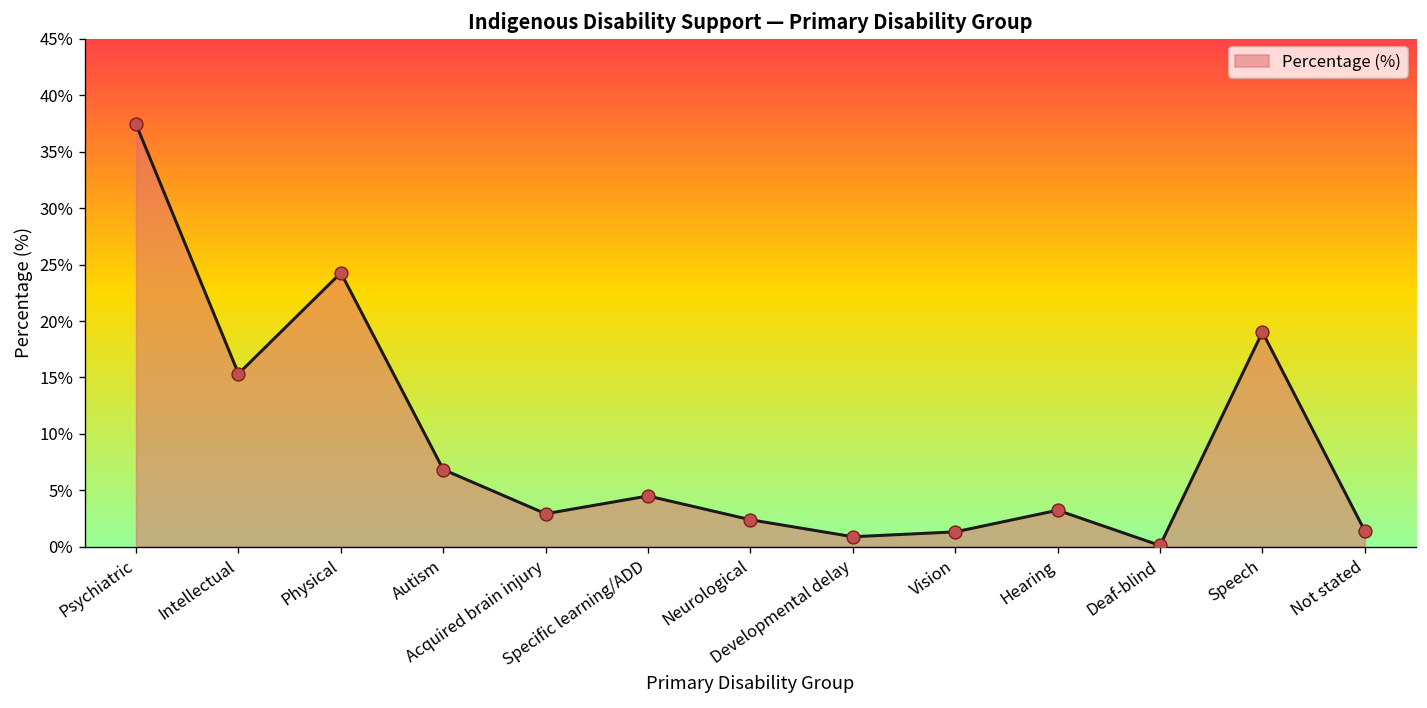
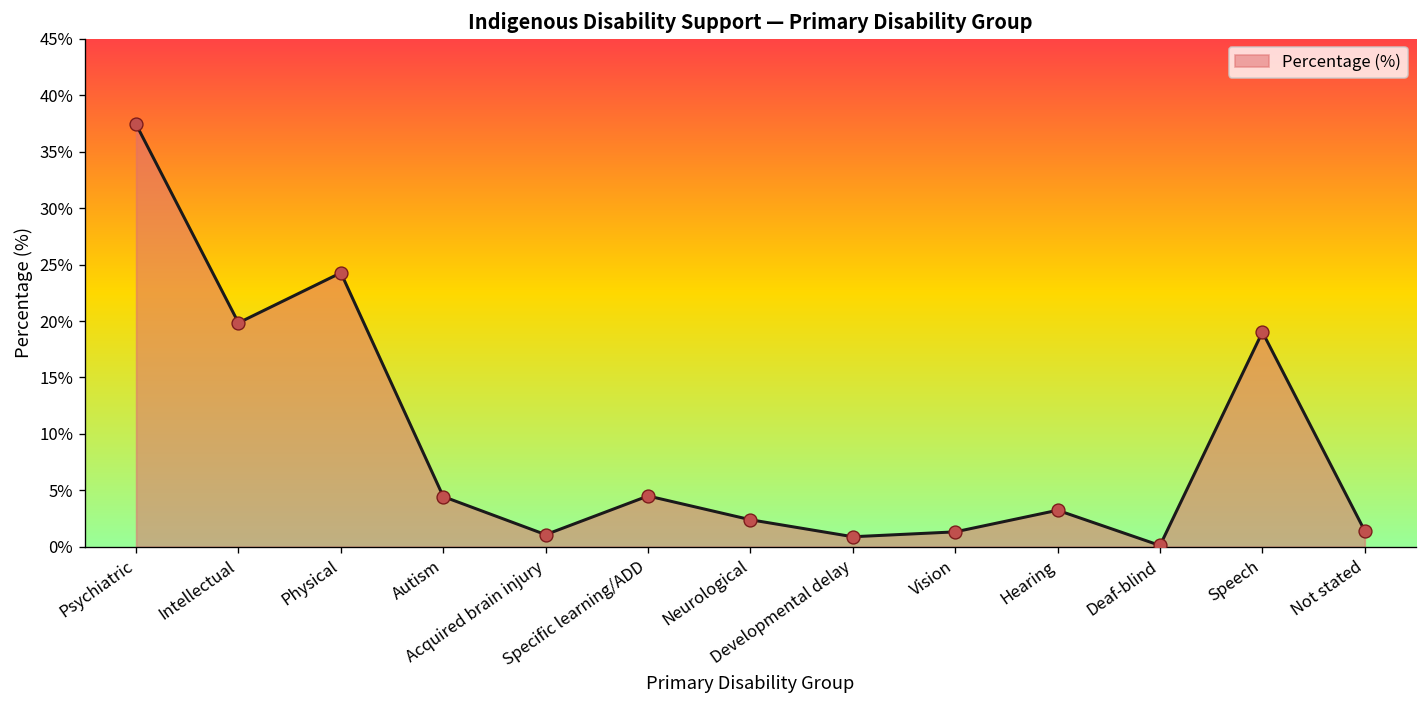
Intellectual: 15% -> 20%
Autism: 7% -> 4%
Acquired brain injury: 3% -> 1%
